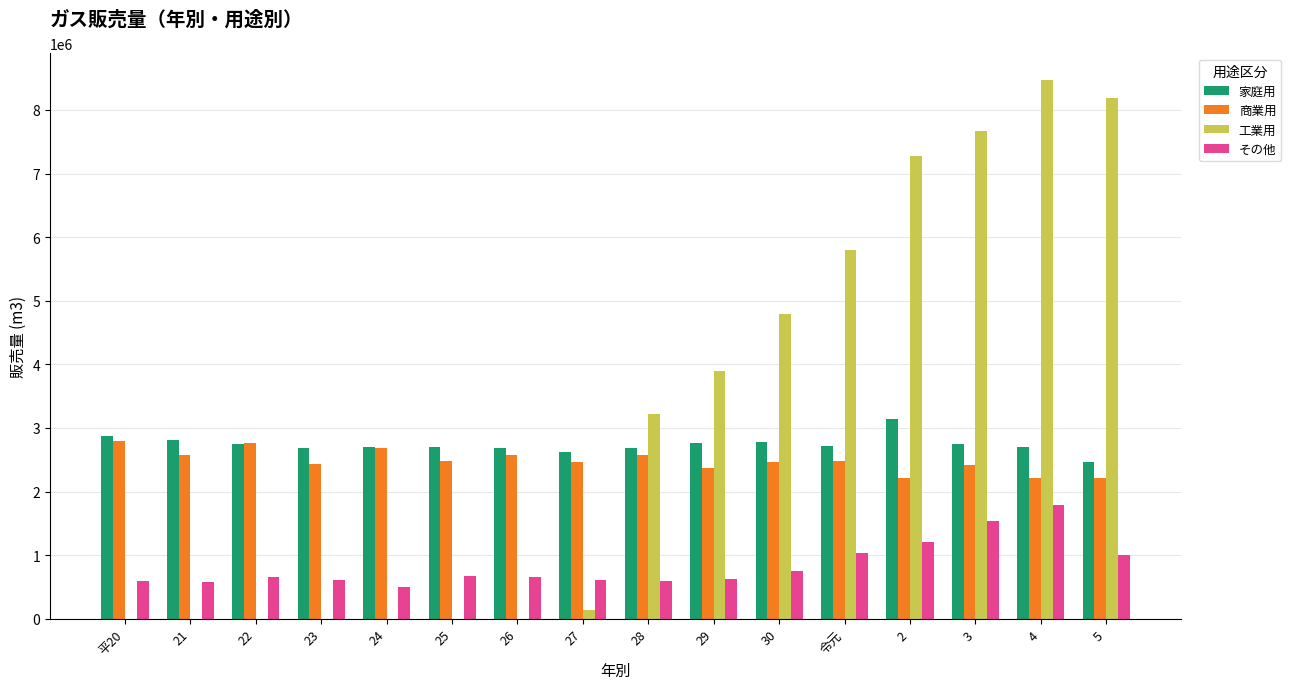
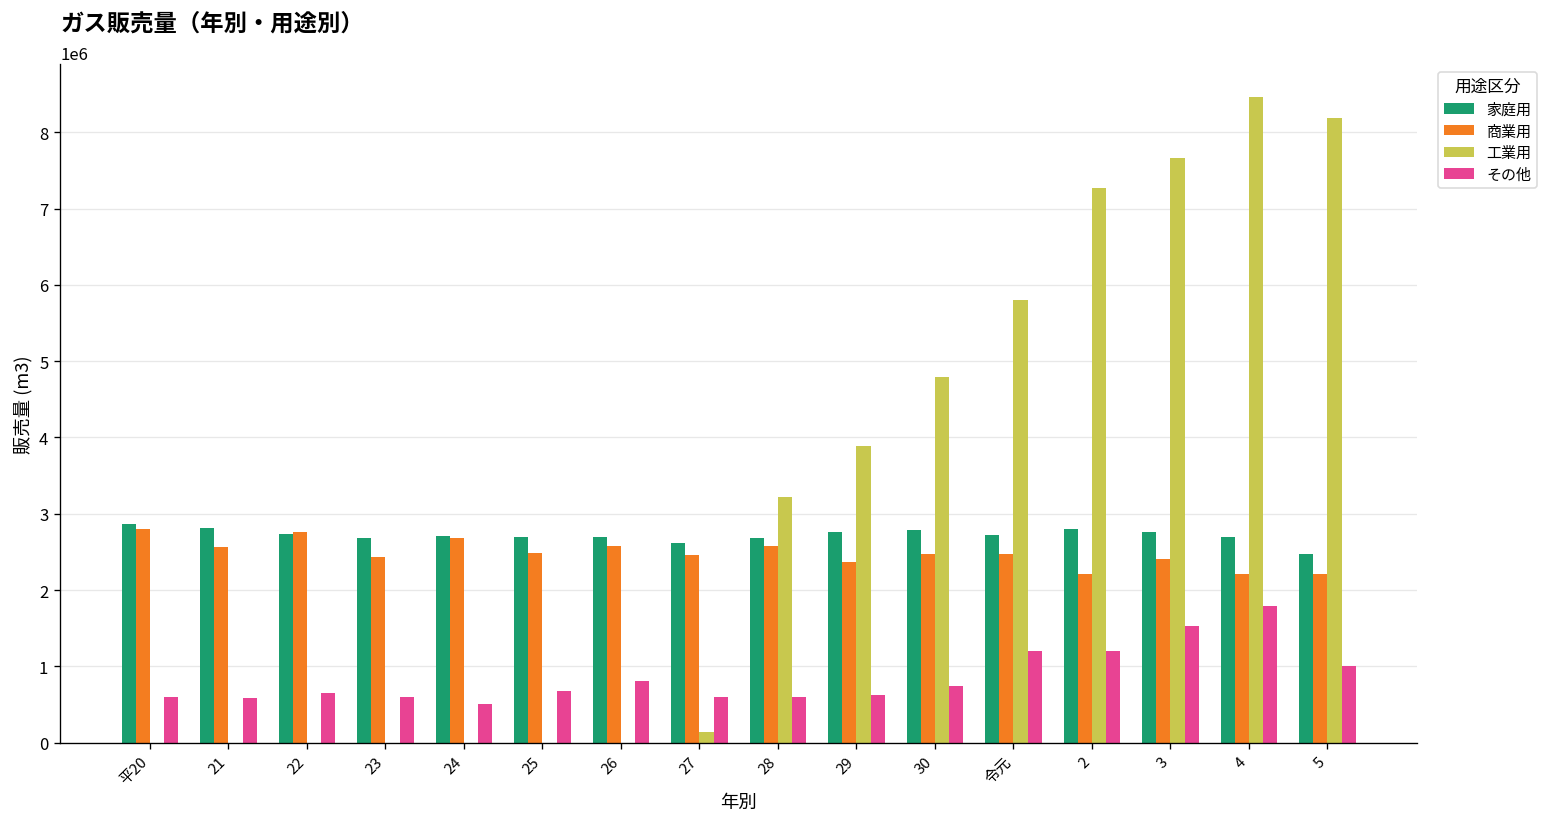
その他, 26: 700000 -> 800000
その他, 令元: 1000000 -> 1200000
家庭用, 2: 3100000 -> 2800000
